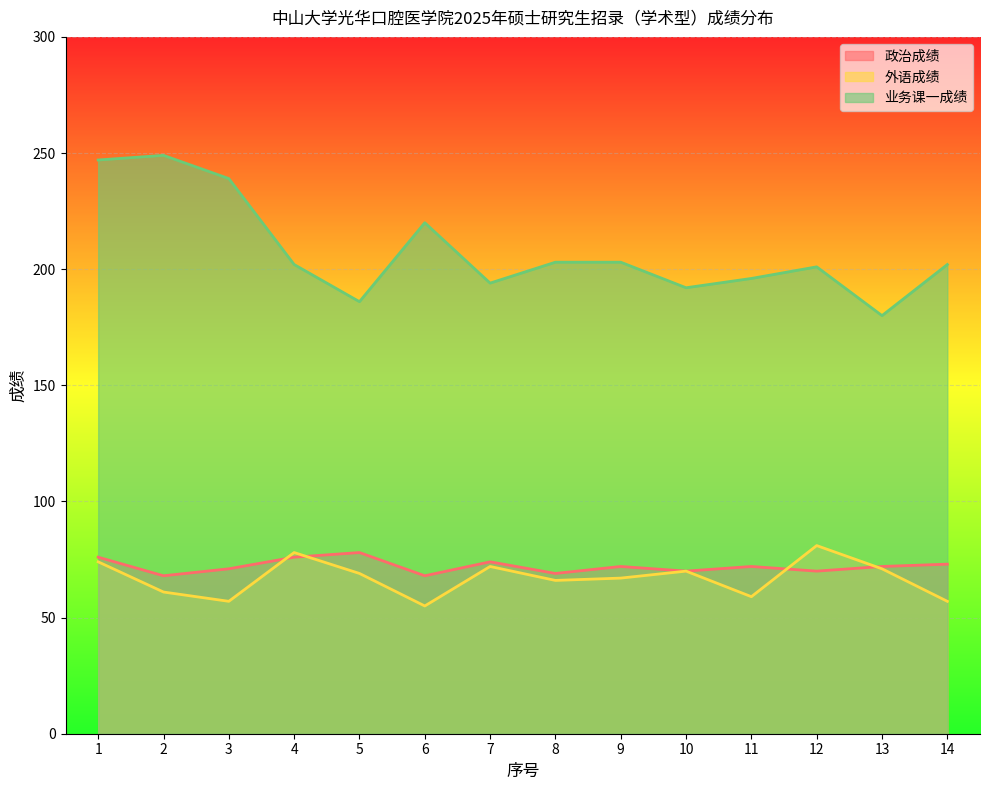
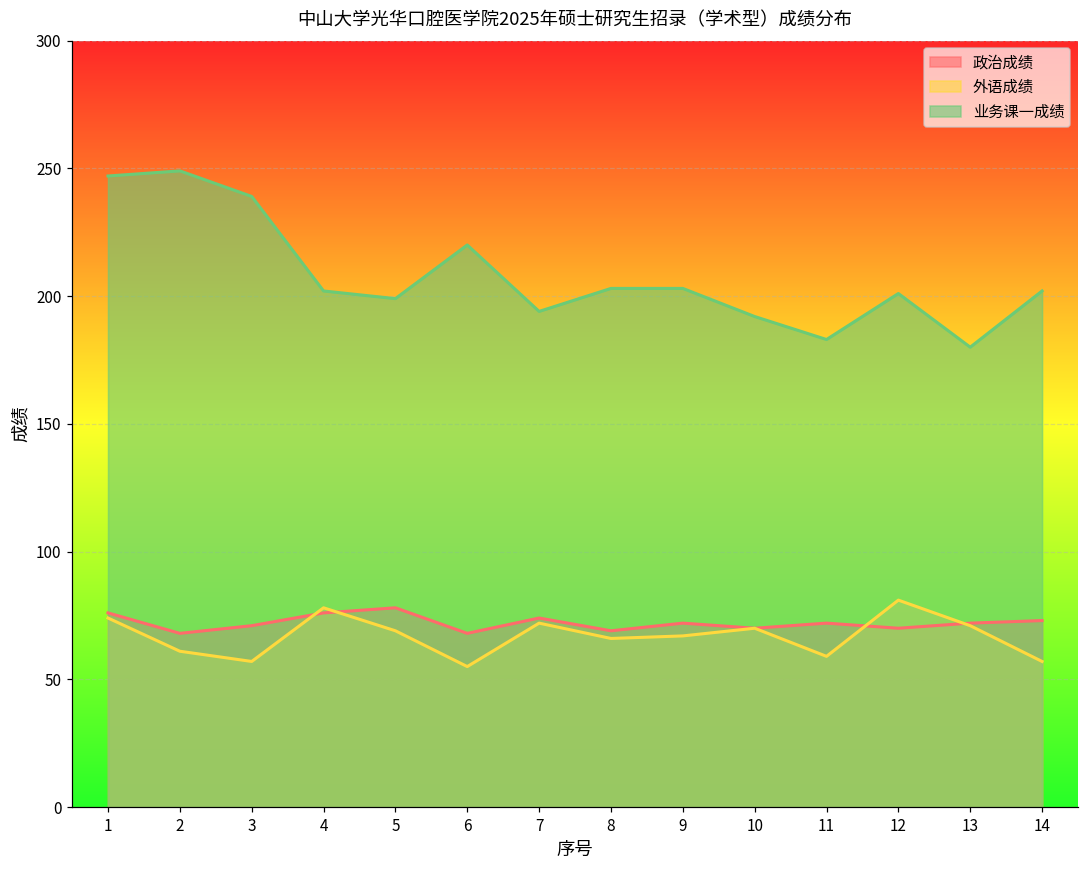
业务课一成绩, 5: 186 -> 199
业务课一成绩, 11: 196 -> 183
